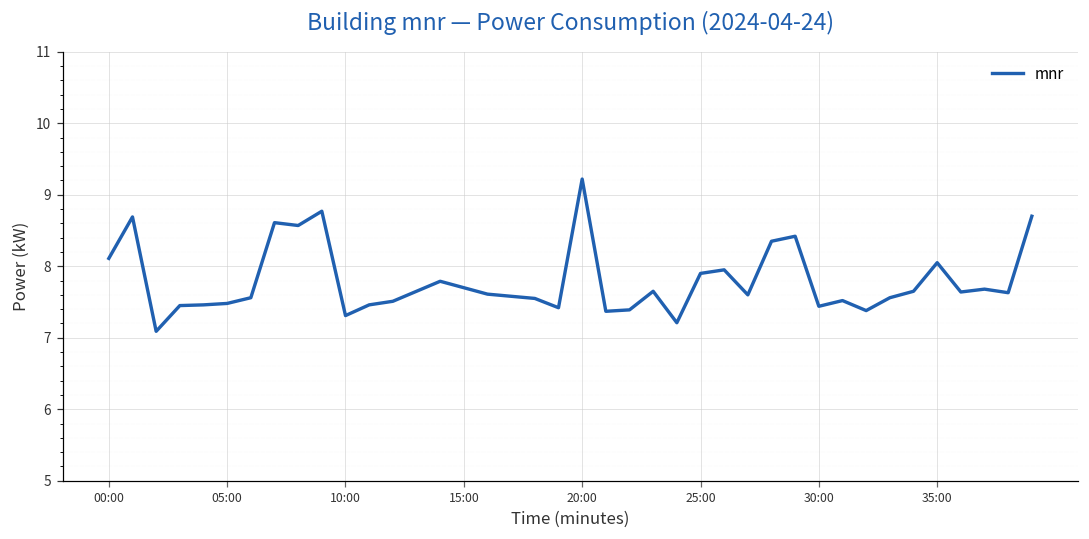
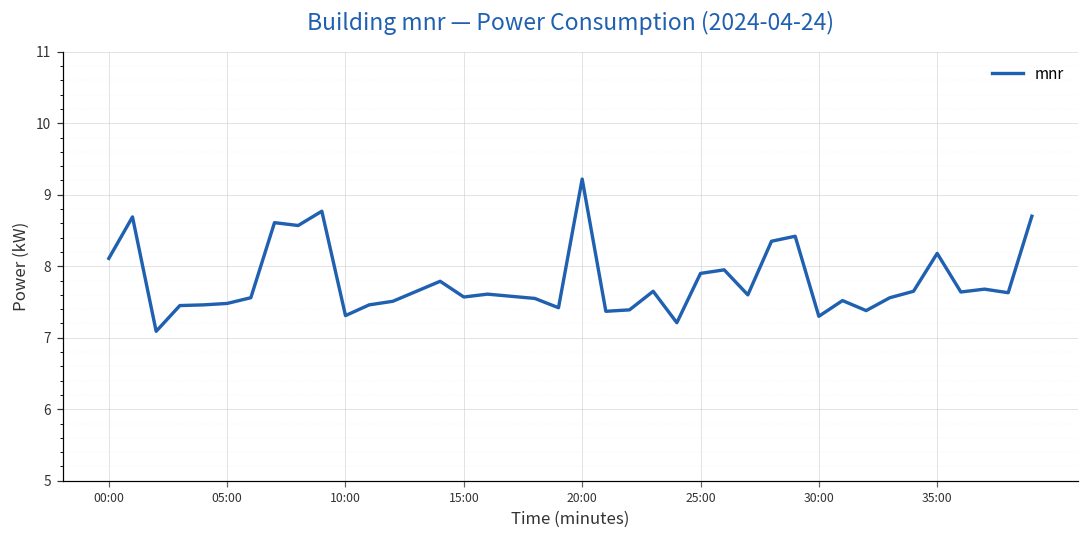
15:00: 7.7 -> 7.6
30:00: 7.4 -> 7.3
35:00: 8.1 -> 8.2
